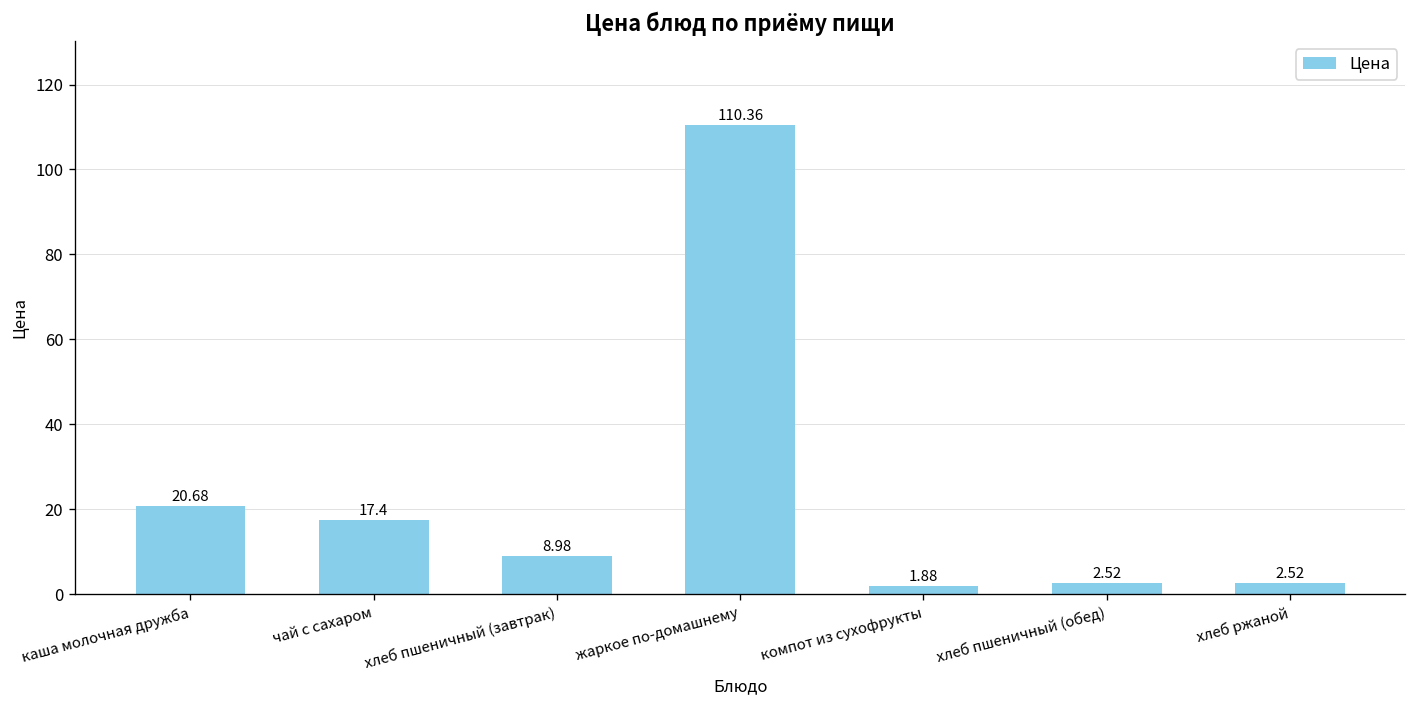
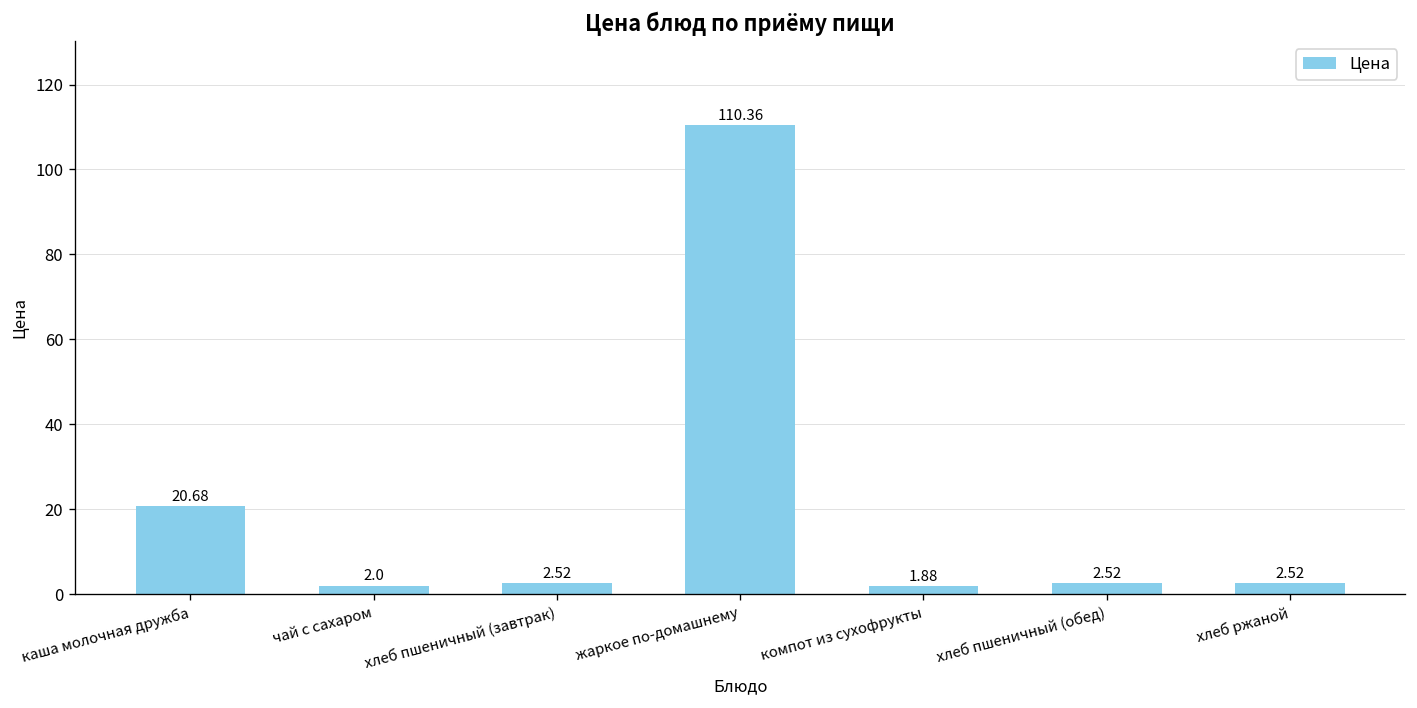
чай с сахаром: 17.4 -> 2.0
хлеб пшеничный (завтрак): 8.98 -> 2.52
